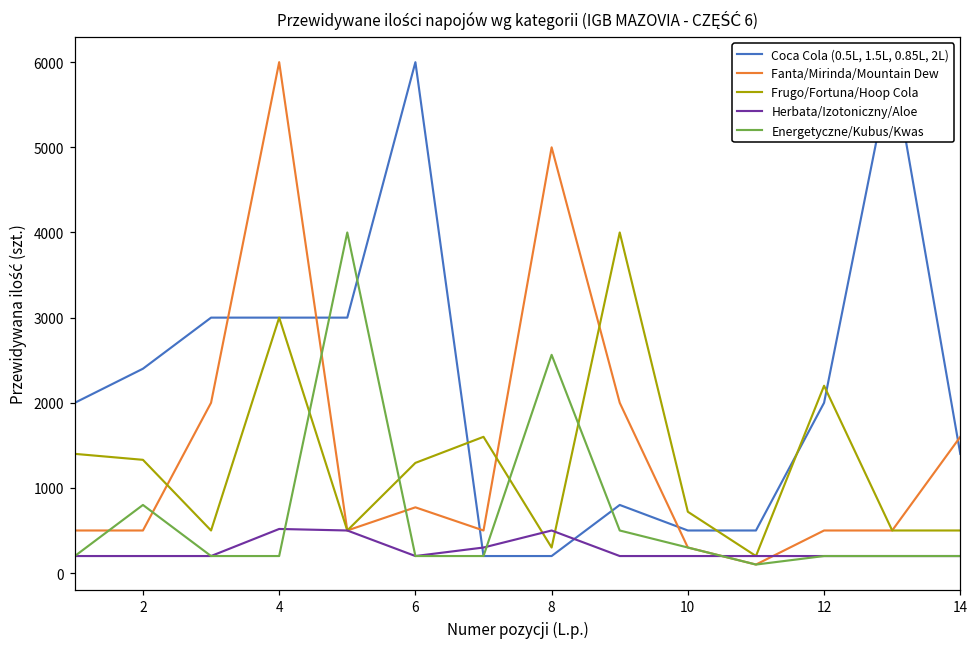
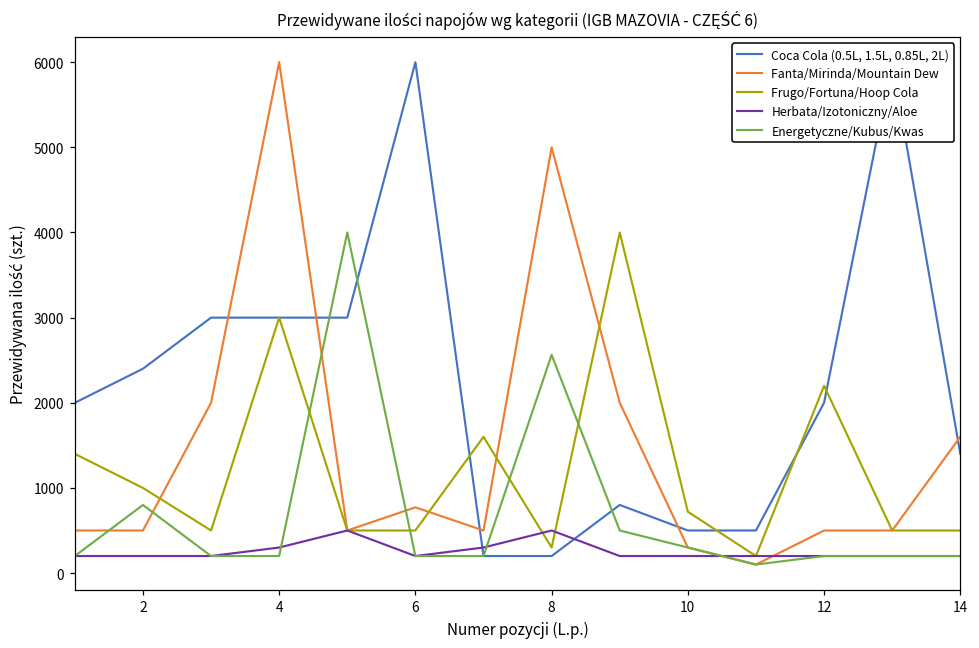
Frugo/Fortuna/Hoop Cola, 2: 1300 -> 1000
Herbata/Izotoniczny/Aloe, 4: 500 -> 300
Frugo/Fortuna/Hoop Cola, 6: 1300 -> 500
